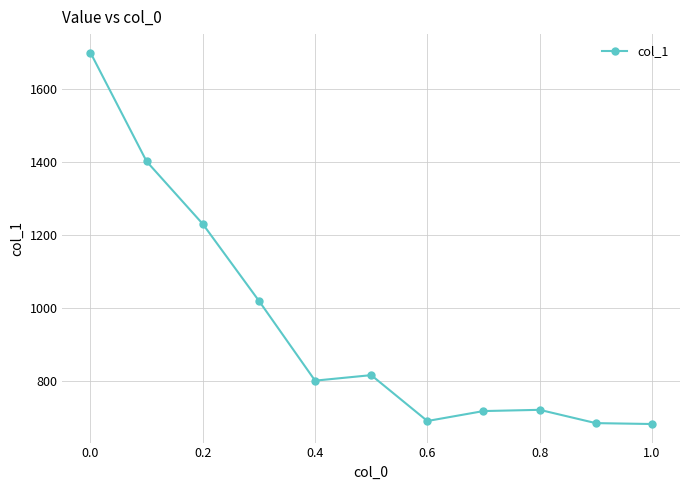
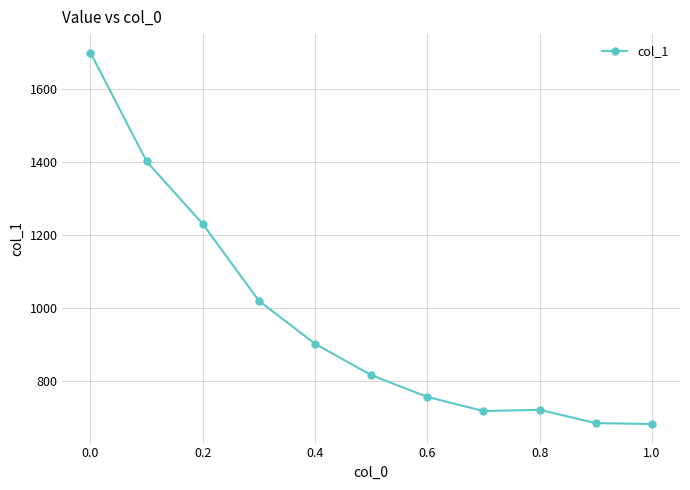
0.4: 800 -> 900
0.6: 690 -> 760
